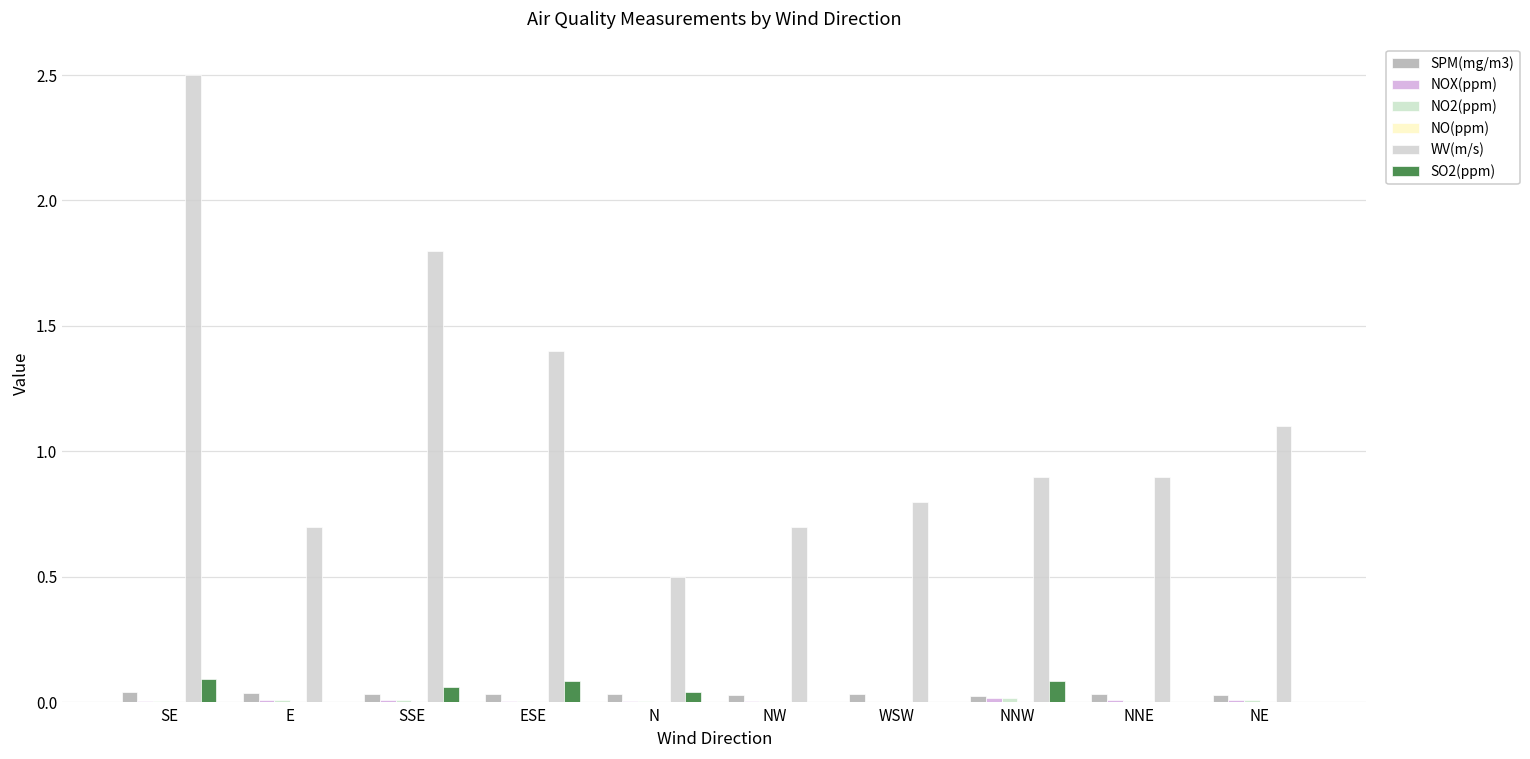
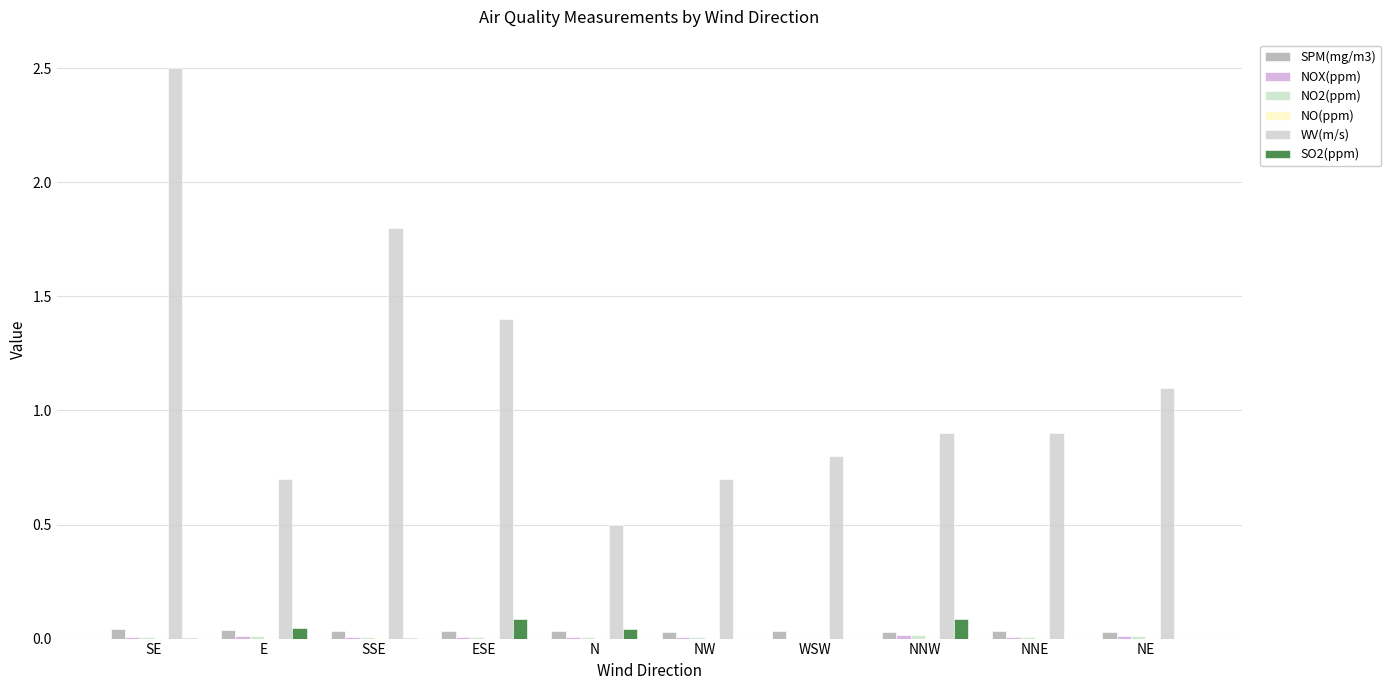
SO2(ppm), SE: 0.09 -> 0.00
SO2(ppm), E: 0.00 -> 0.05
SO2(ppm), SSE: 0.06 -> 0.00
